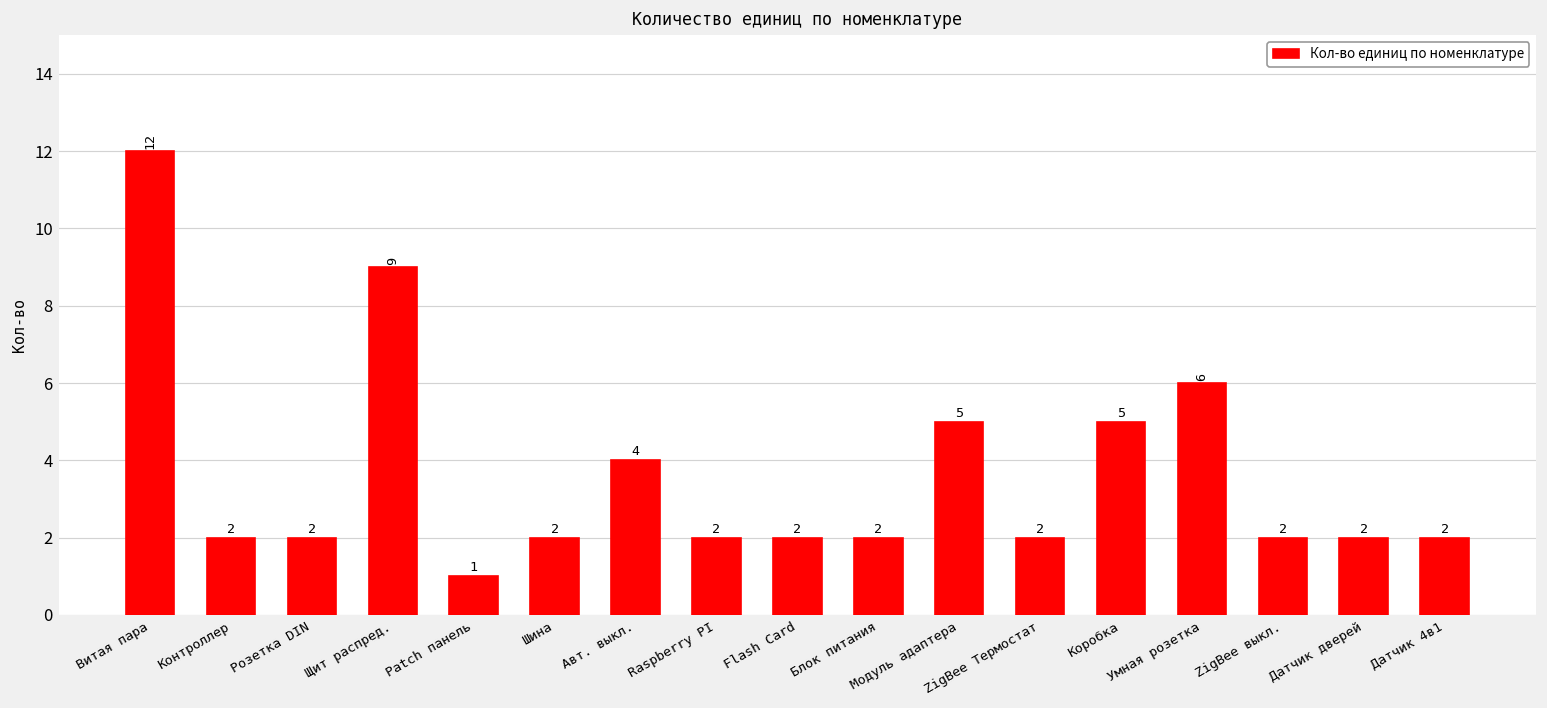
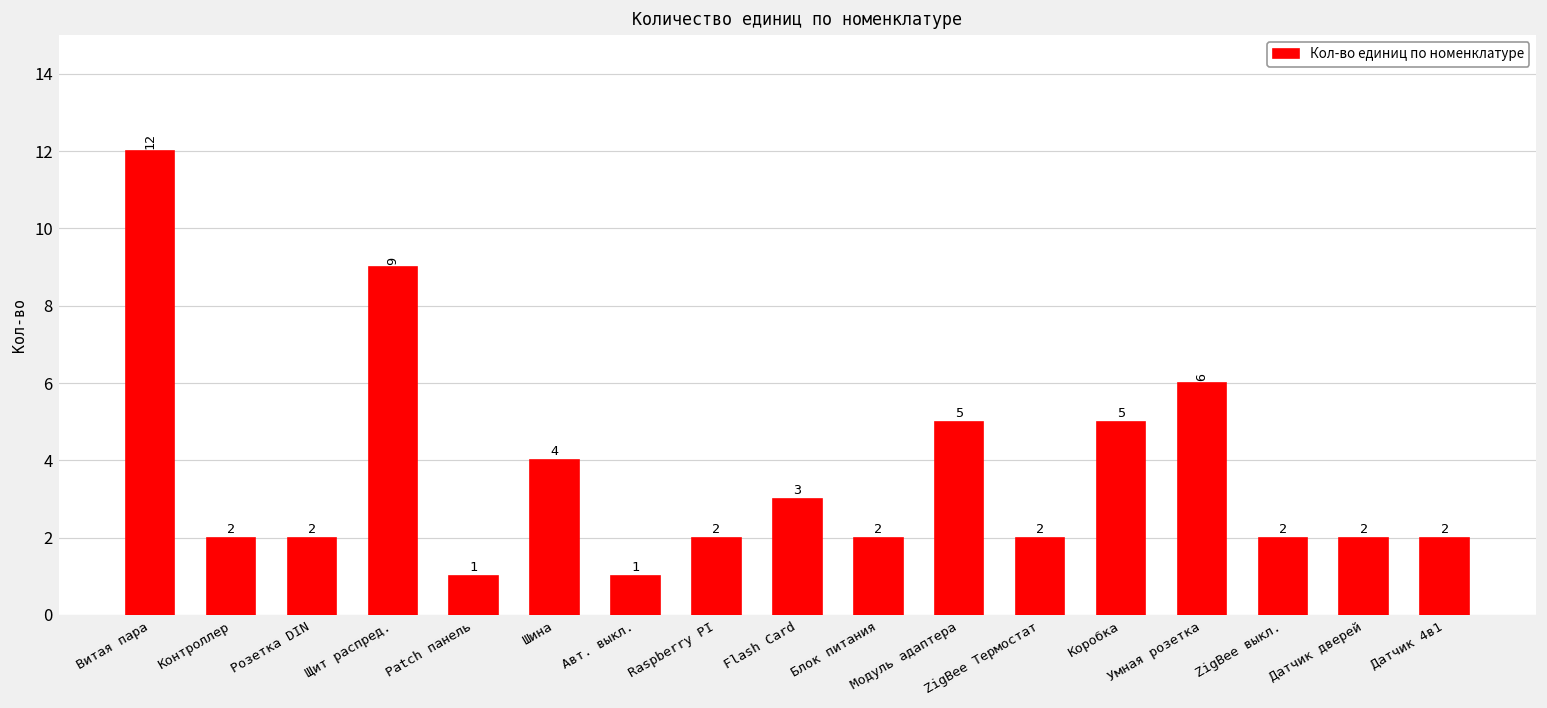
Шина: 2 -> 4
Авт. выкл.: 4 -> 1
Flash Card: 2 -> 3
